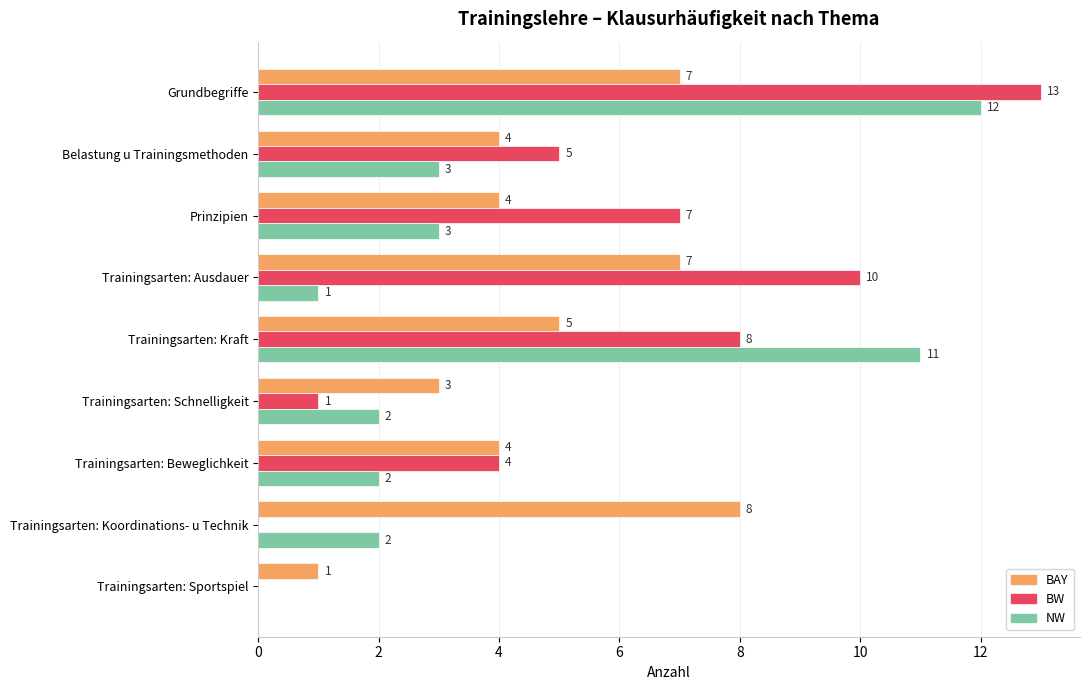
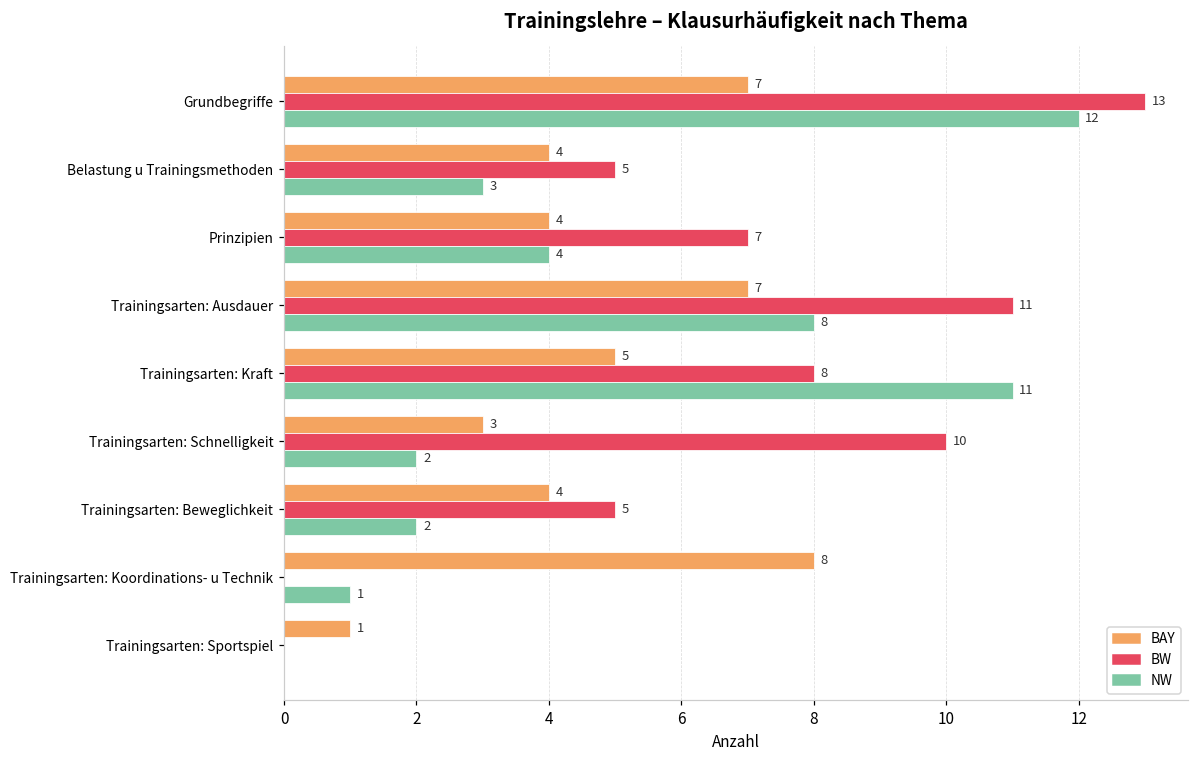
NW, Prinzipien: 3 -> 4
BW, Trainingsarten: Ausdauer: 10 -> 11
NW, Trainingsarten: Ausdauer: 1 -> 8
BW, Trainingsarten: Schnelligkeit: 1 -> 10
BW, Trainingsarten: Beweglichkeit: 4 -> 5
NW, Trainingsarten: Koordinations- u Technik: 2 -> 1
